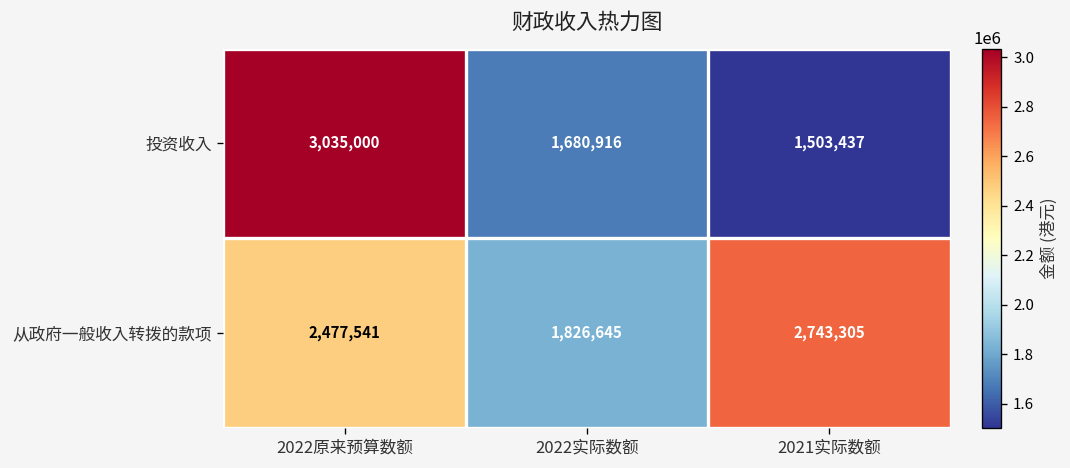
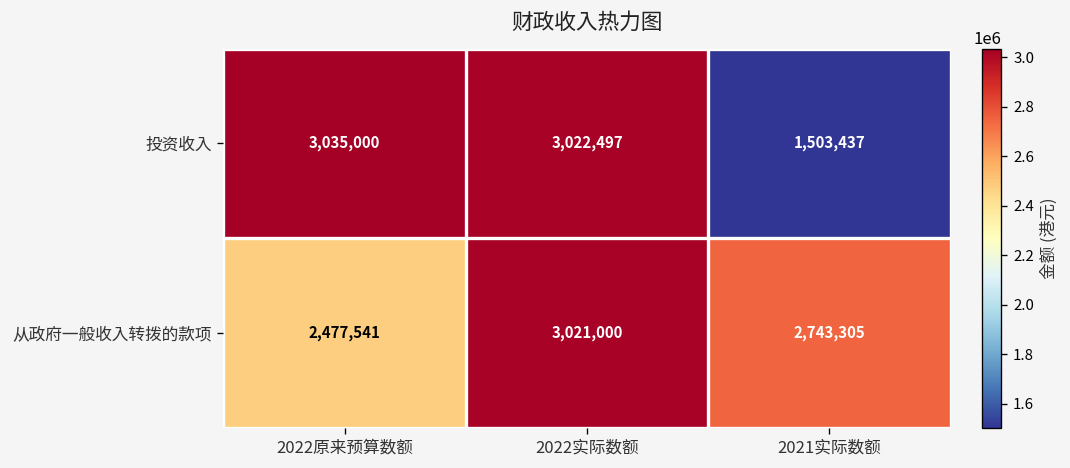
投资收入, 2022实际数额: 1,680,916 -> 3,022,497
从政府一般收入转拨的款项, 2022实际数额: 1,826,645 -> 3,021,000
